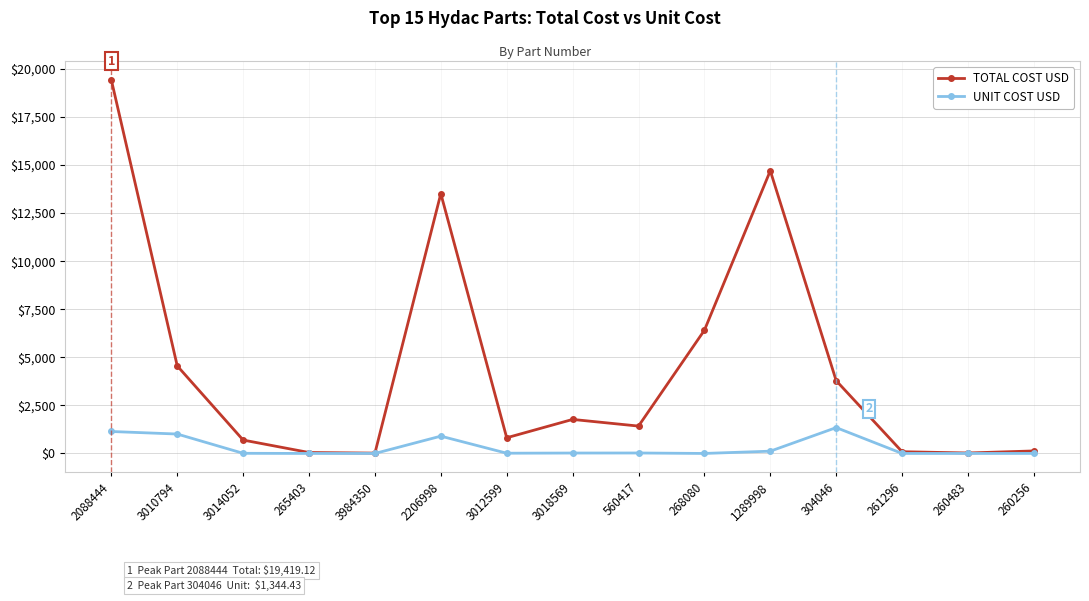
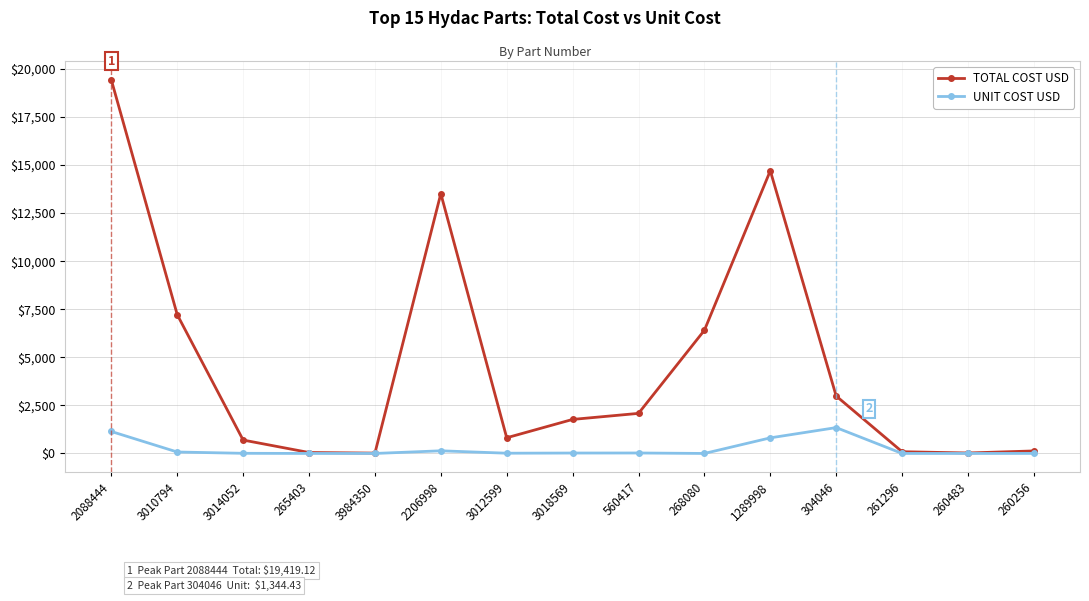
TOTAL COST USD, 3010794: $4,600 -> $7,200
UNIT COST USD, 3010794: $1,000 -> $100
UNIT COST USD, 2206998: $900 -> $100
TOTAL COST USD, 560417: $1,400 -> $2,100
UNIT COST USD, 1289998: $100 -> $800
TOTAL COST USD, 304046: $3,800 -> $3,000
